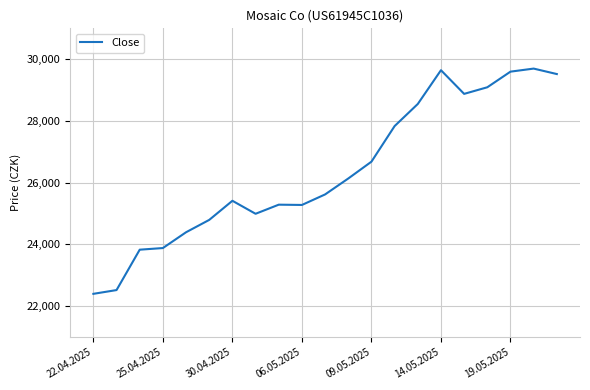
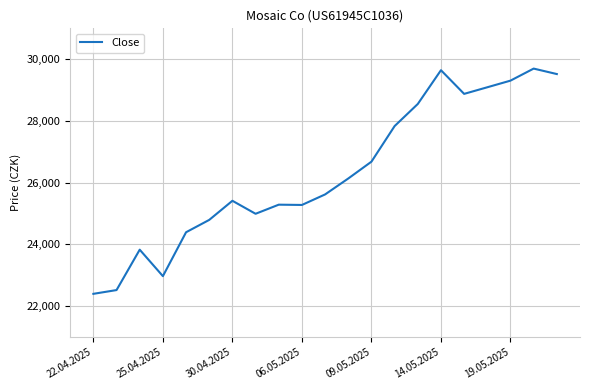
25.04.2025: 23,900 -> 23,000
19.05.2025: 29,600 -> 29,300
